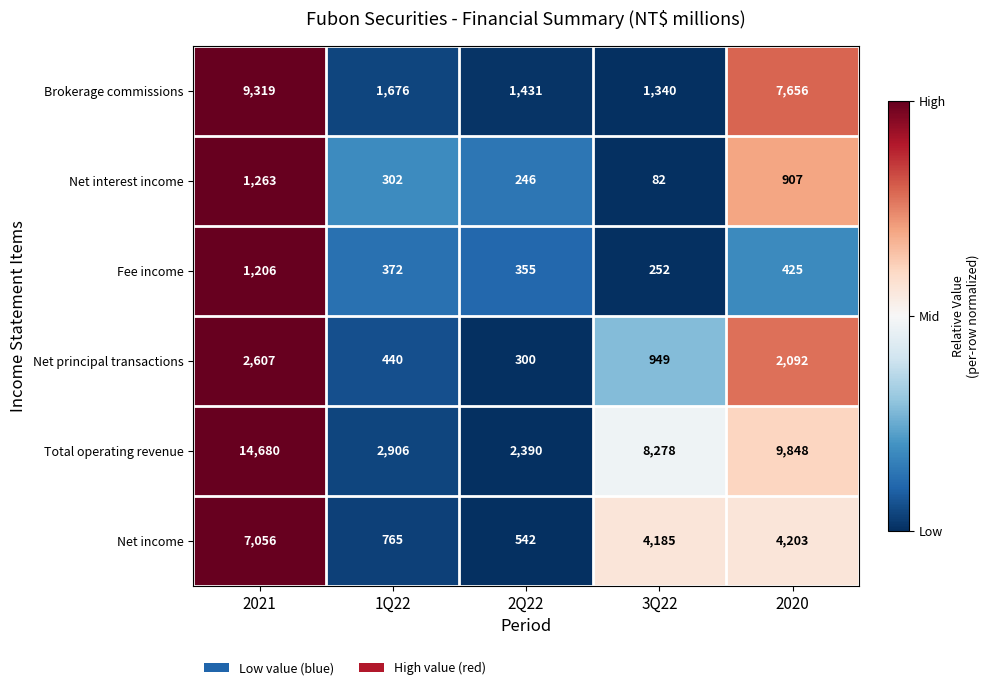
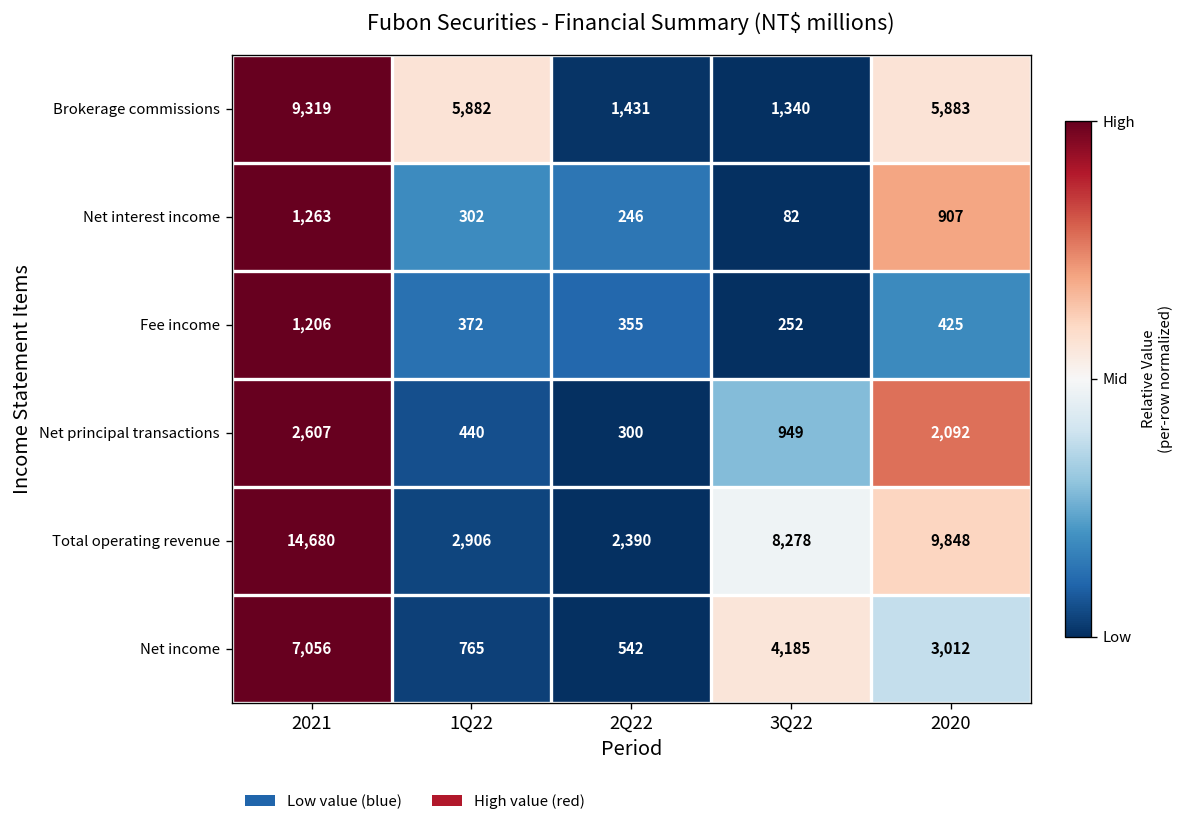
Brokerage commissions, 1Q22: 1,676 -> 5,882
Brokerage commissions, 2020: 7,656 -> 5,883
Net income, 2020: 4,203 -> 3,012
